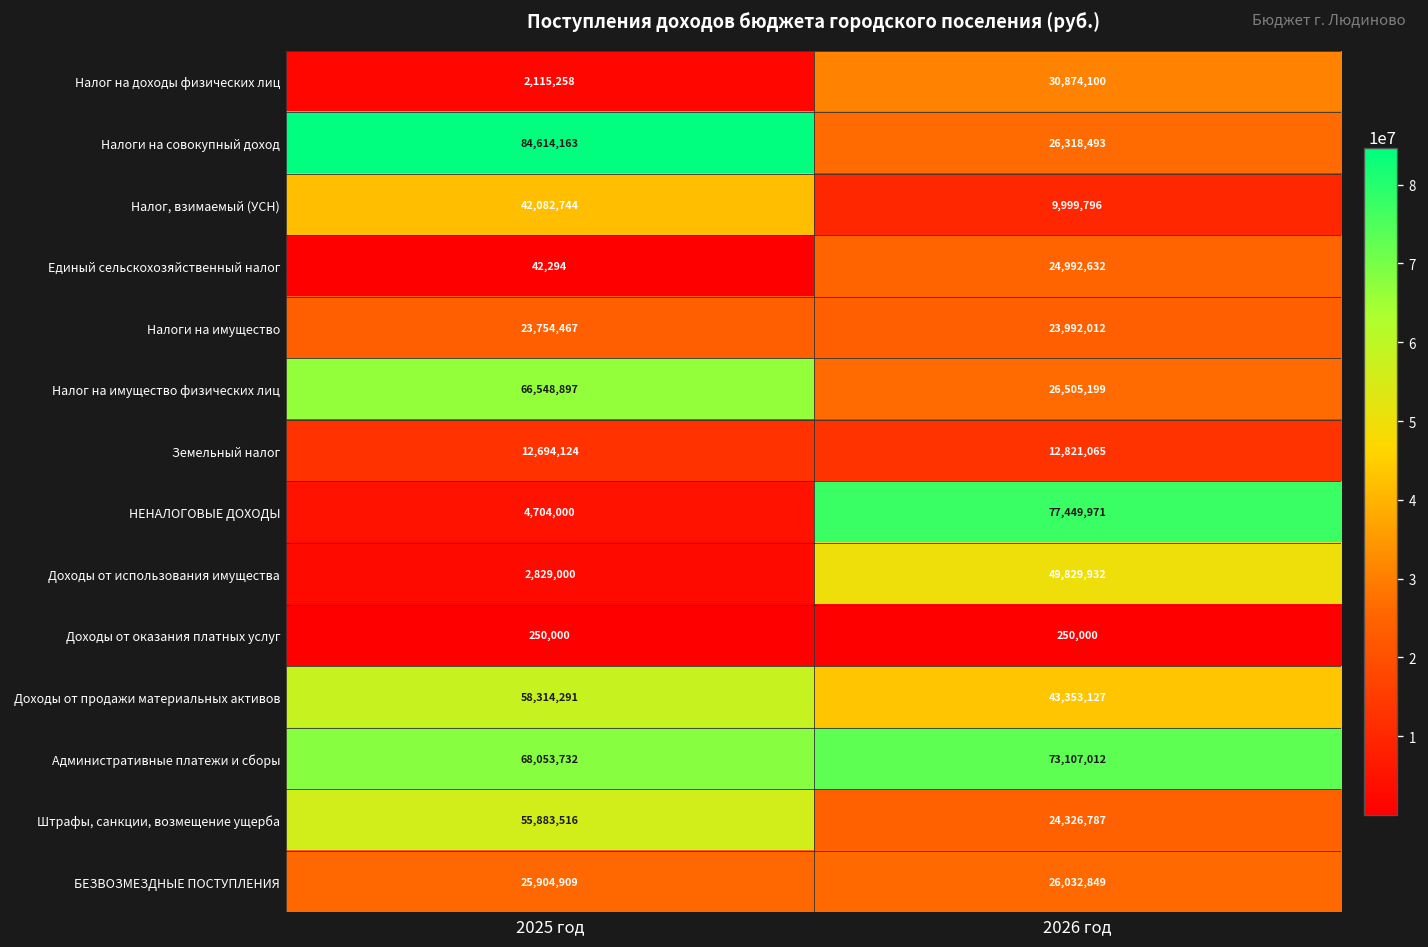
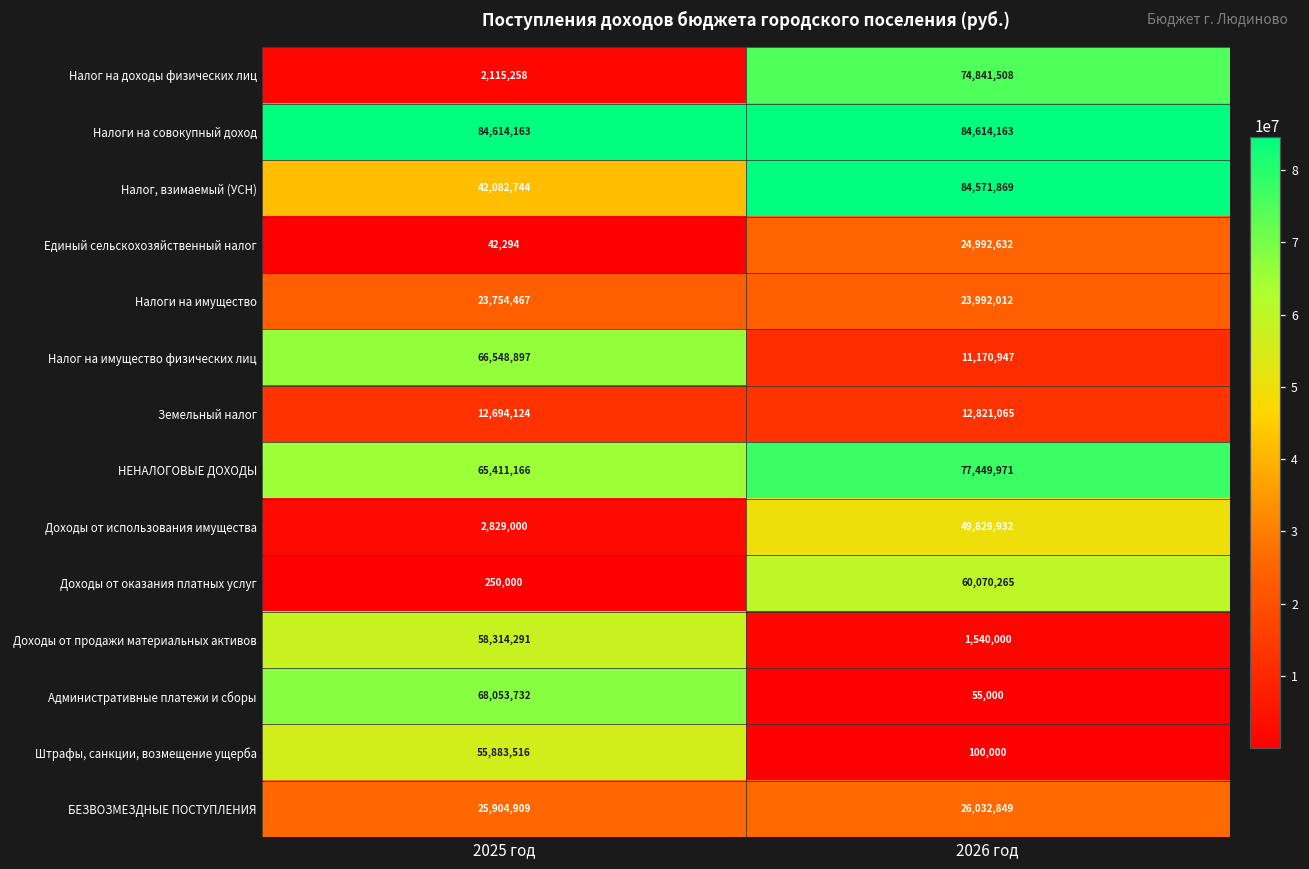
Налог на доходы физических лиц, 2026 год: 30,874,100 -> 74,841,508
Налоги на совокупный доход, 2026 год: 26,318,493 -> 84,614,163
Налог, взимаемый (УСН), 2026 год: 9,999,796 -> 84,571,869
Налог на имущество физических лиц, 2026 год: 26,505,199 -> 11,170,947
НЕНАЛОГОВЫЕ ДОХОДЫ, 2025 год: 4,704,000 -> 65,411,166
Доходы от оказания платных услуг, 2026 год: 250,000 -> 60,070,265
Доходы от продажи материальных активов, 2026 год: 43,353,127 -> 1,540,000
Административные платежи и сборы, 2026 год: 73,107,012 -> 55,000
Штрафы, санкции, возмещение ущерба, 2026 год: 24,326,787 -> 100,000
